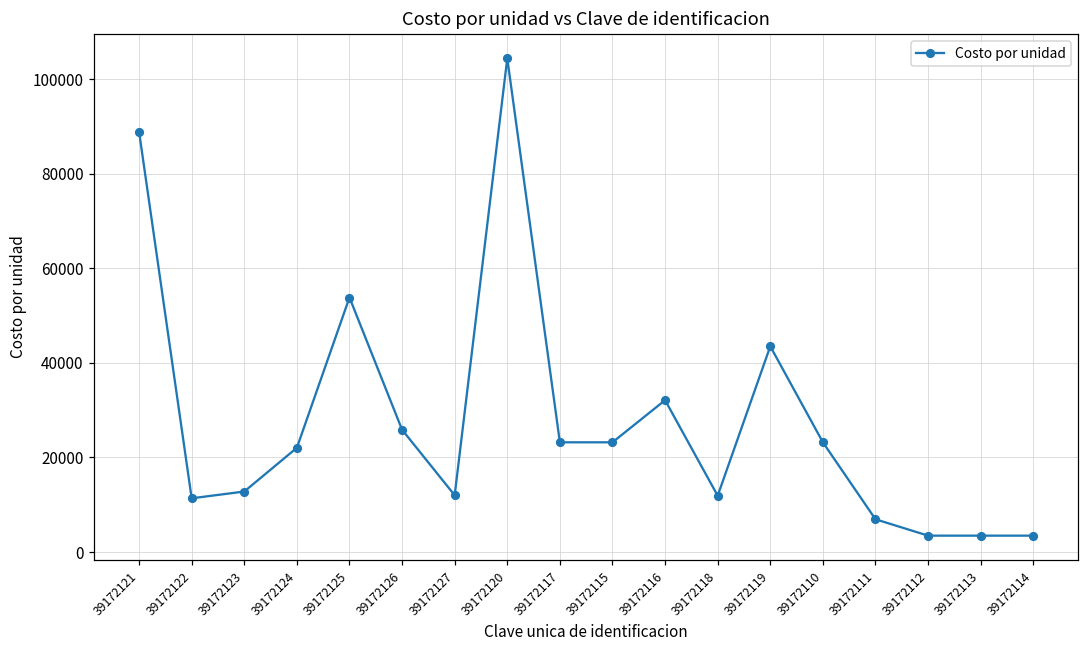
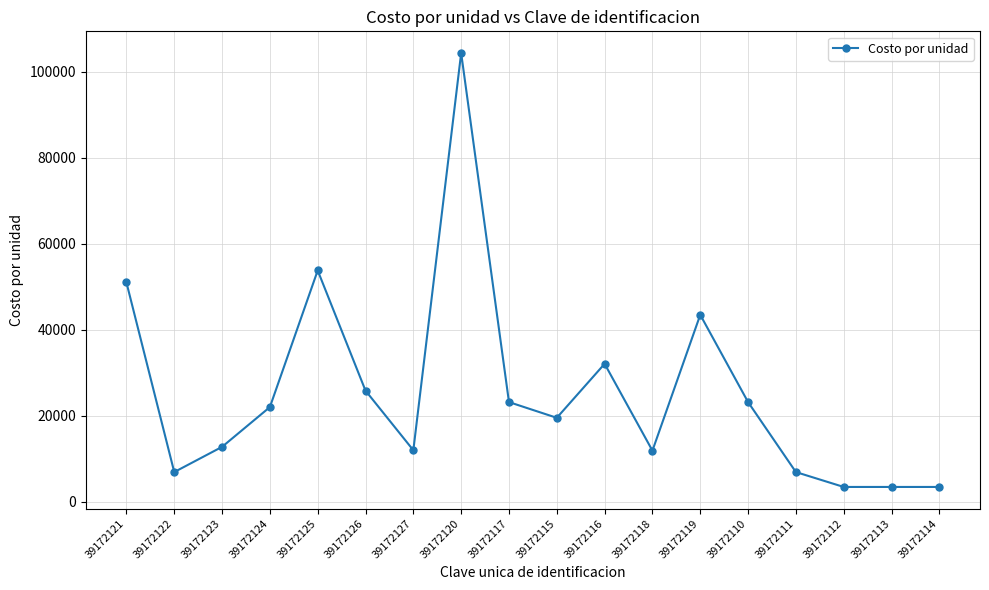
39172121: 89000 -> 51000
39172122: 11000 -> 7000
39172115: 23000 -> 20000
